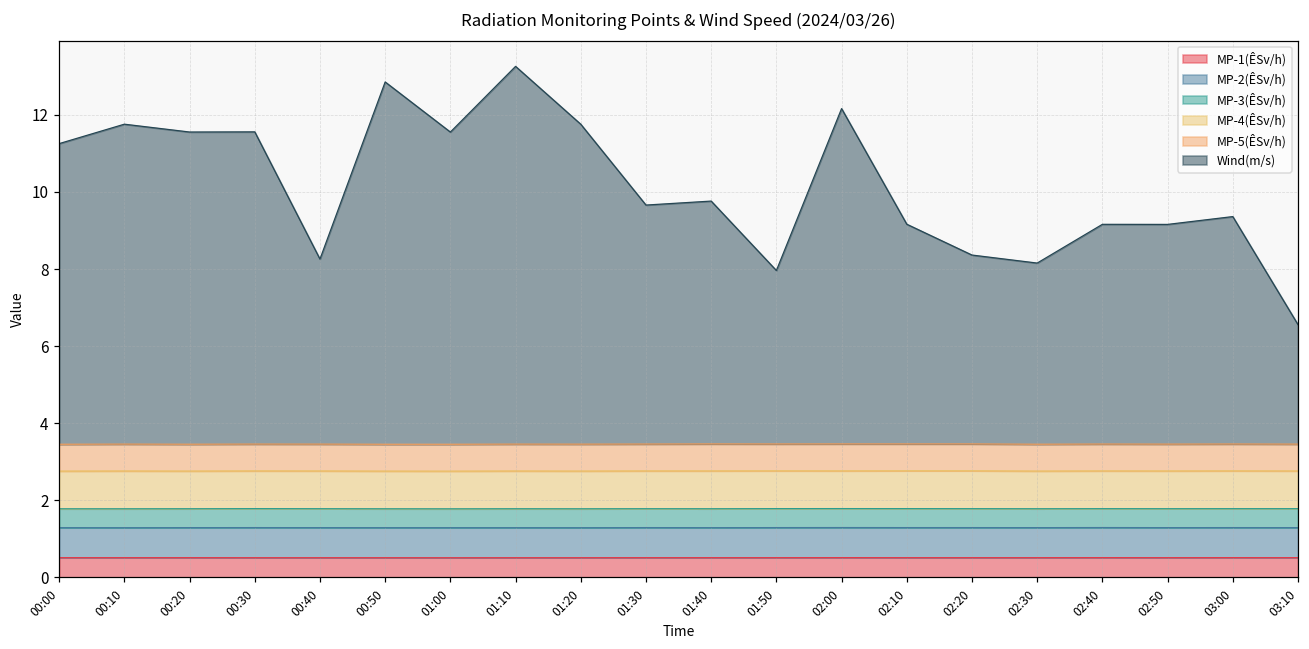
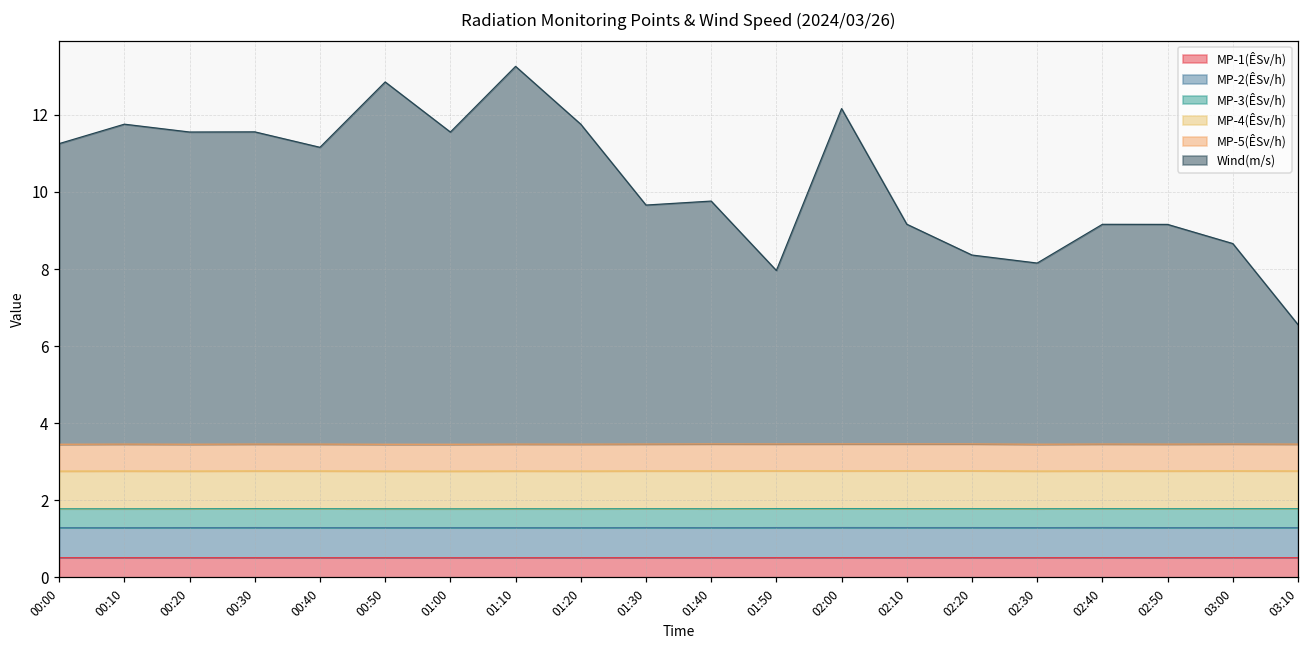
Wind(m/s), 00:40: 4.8 -> 7.7
Wind(m/s), 03:00: 5.9 -> 5.2
